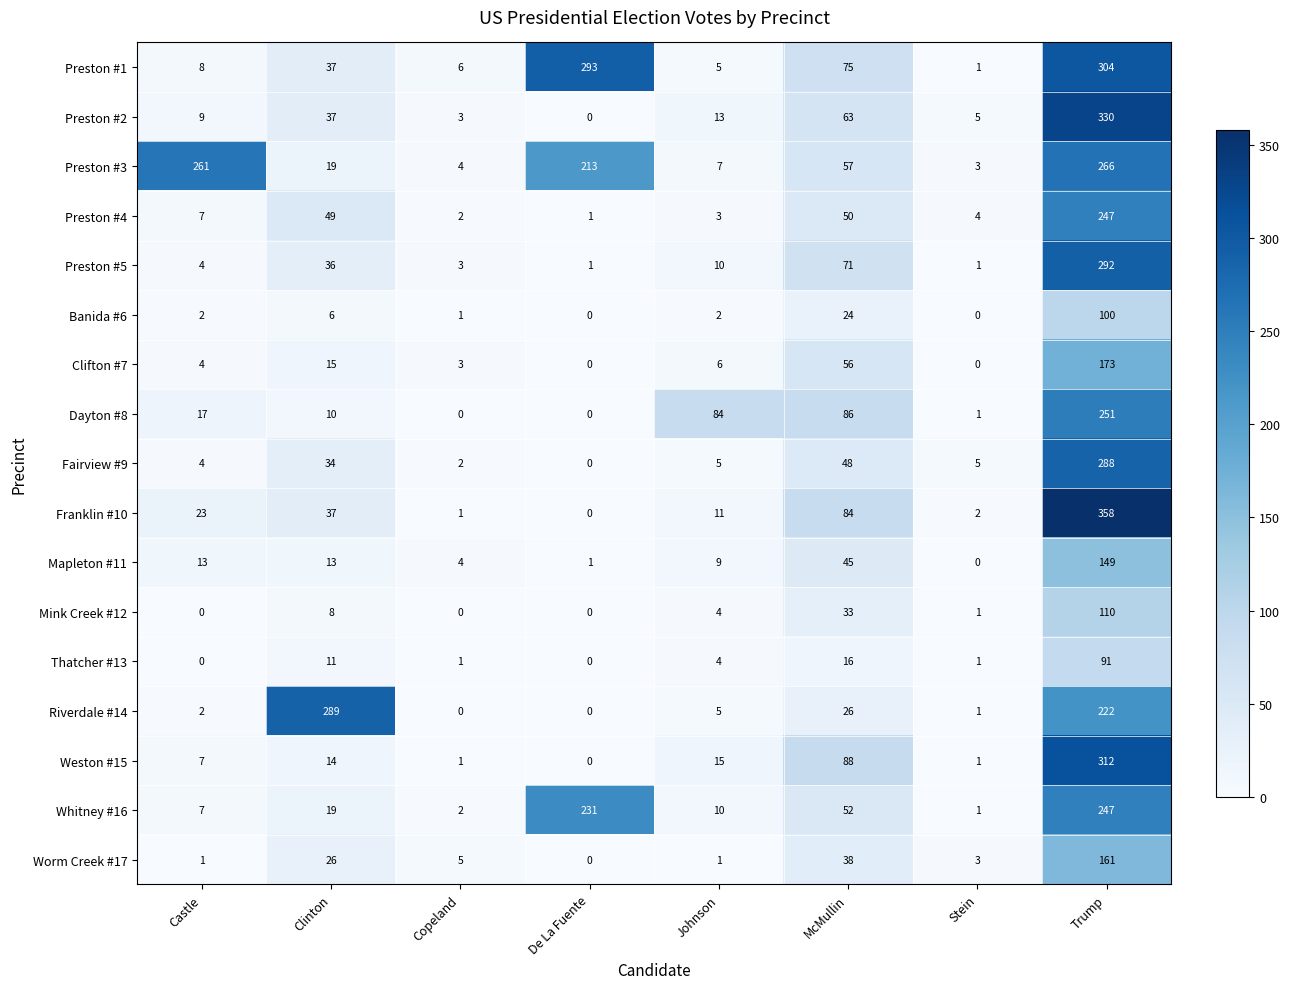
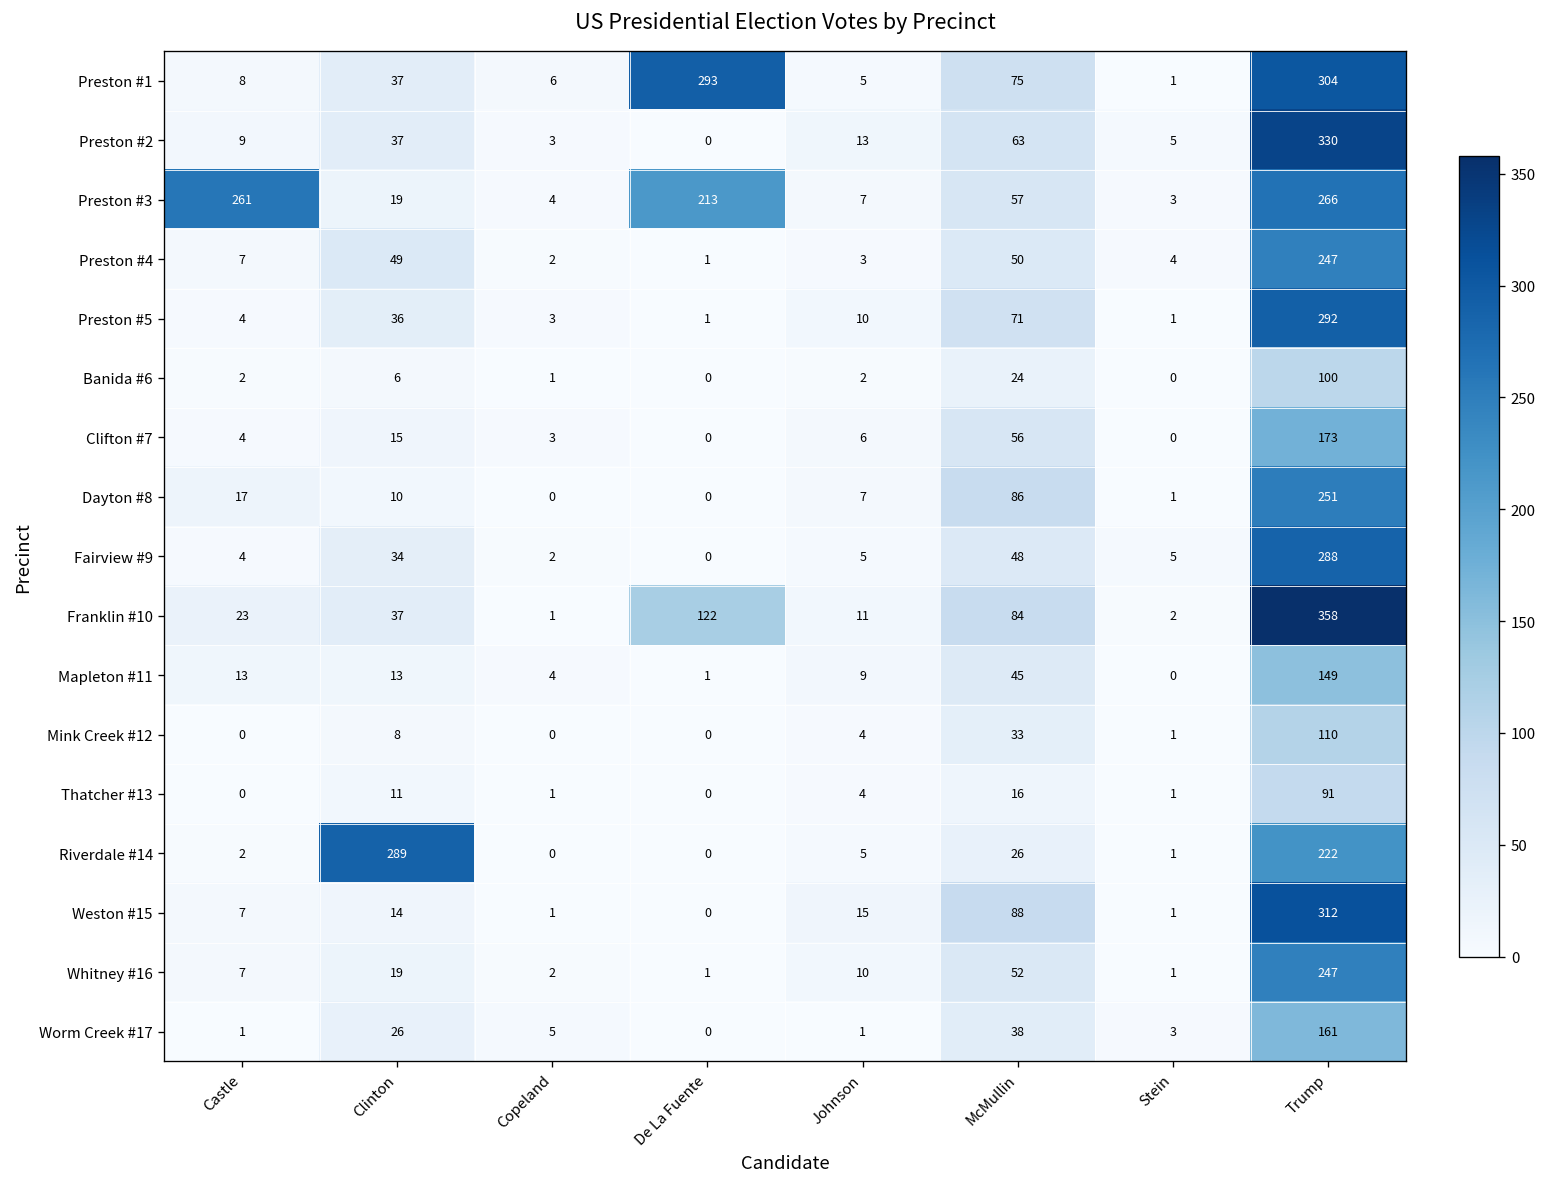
Dayton #8, Johnson: 84 -> 7
Franklin #10, De La Fuente: 0 -> 122
Whitney #16, De La Fuente: 231 -> 1
